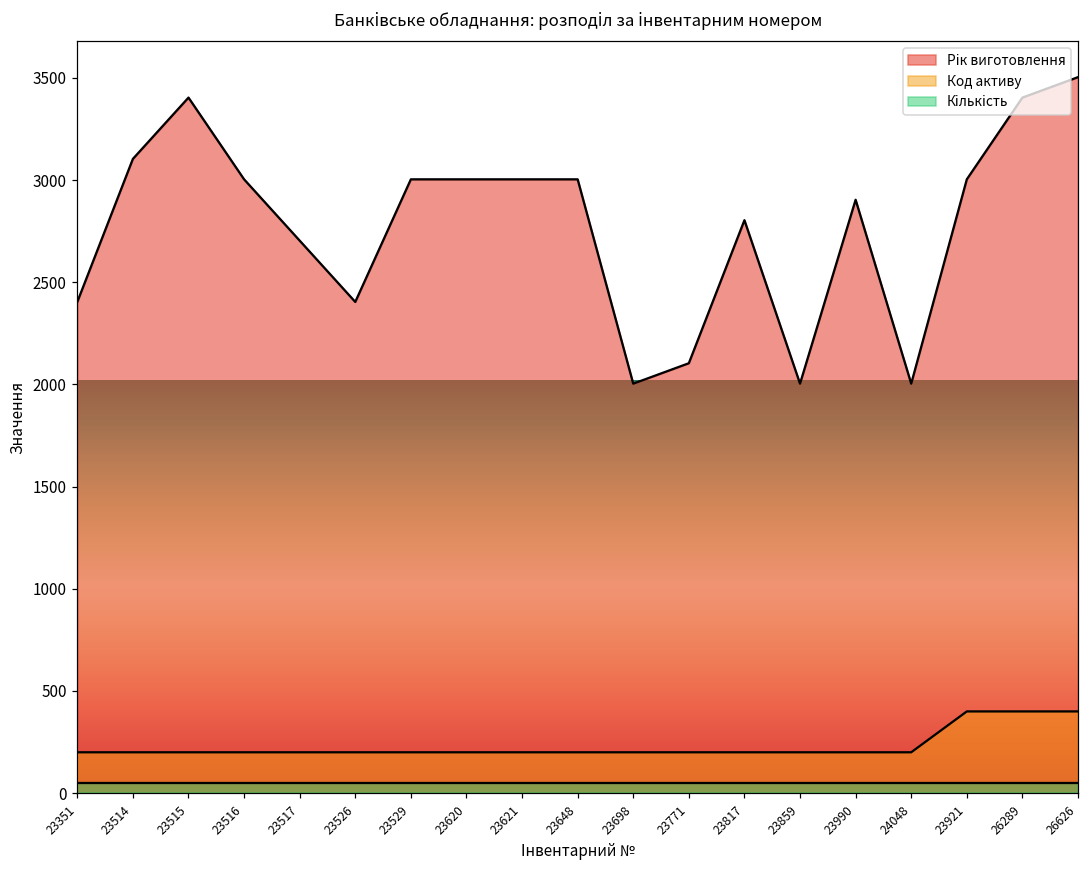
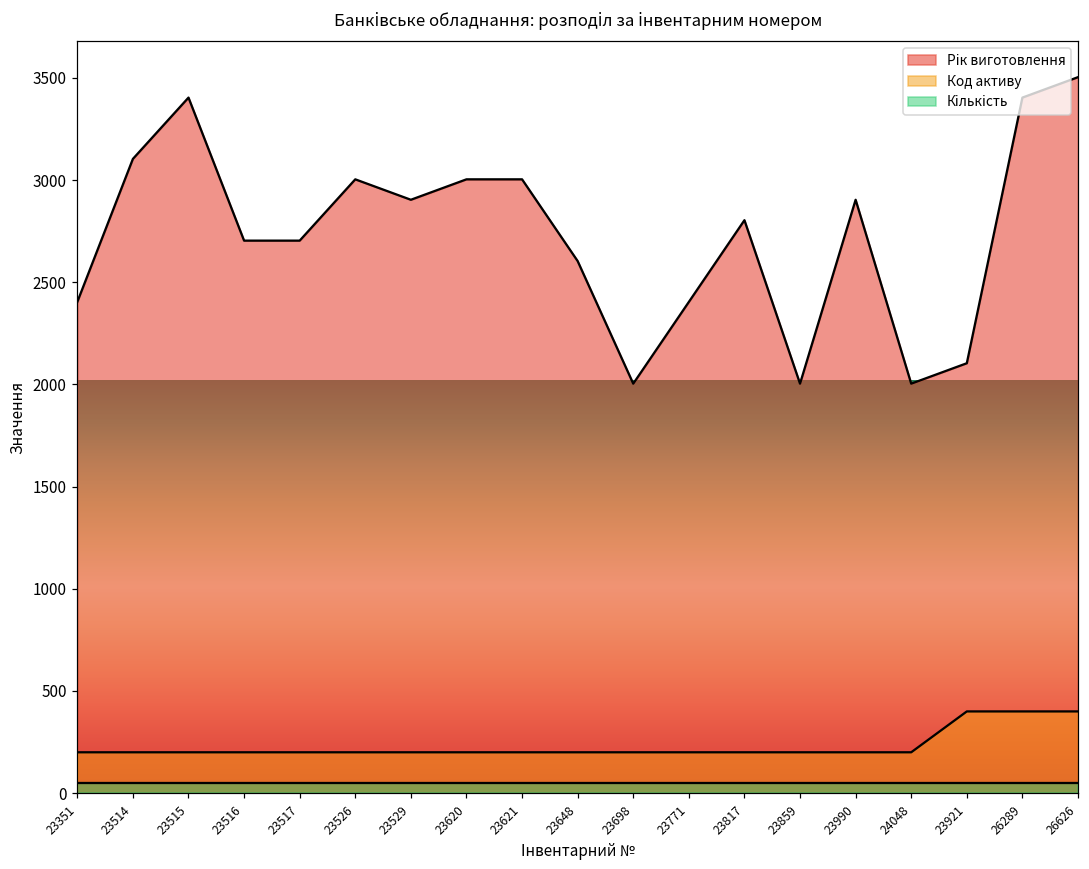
Рік виготовлення, 23516: 3000 -> 2700
Рік виготовлення, 23526: 2400 -> 3000
Рік виготовлення, 23529: 3000 -> 2900
Рік виготовлення, 23648: 3000 -> 2600
Рік виготовлення, 23771: 2100 -> 2400
Рік виготовлення, 23921: 3000 -> 2100
